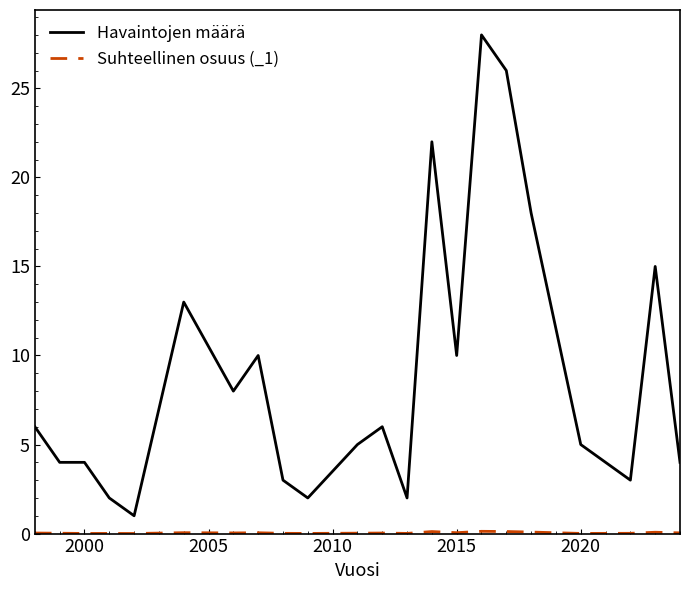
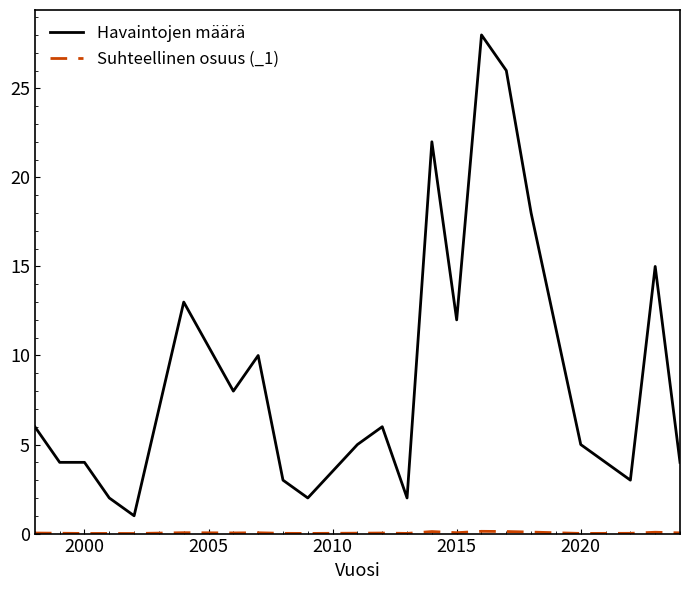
Havaintojen määrä, 2015: 10 -> 12
